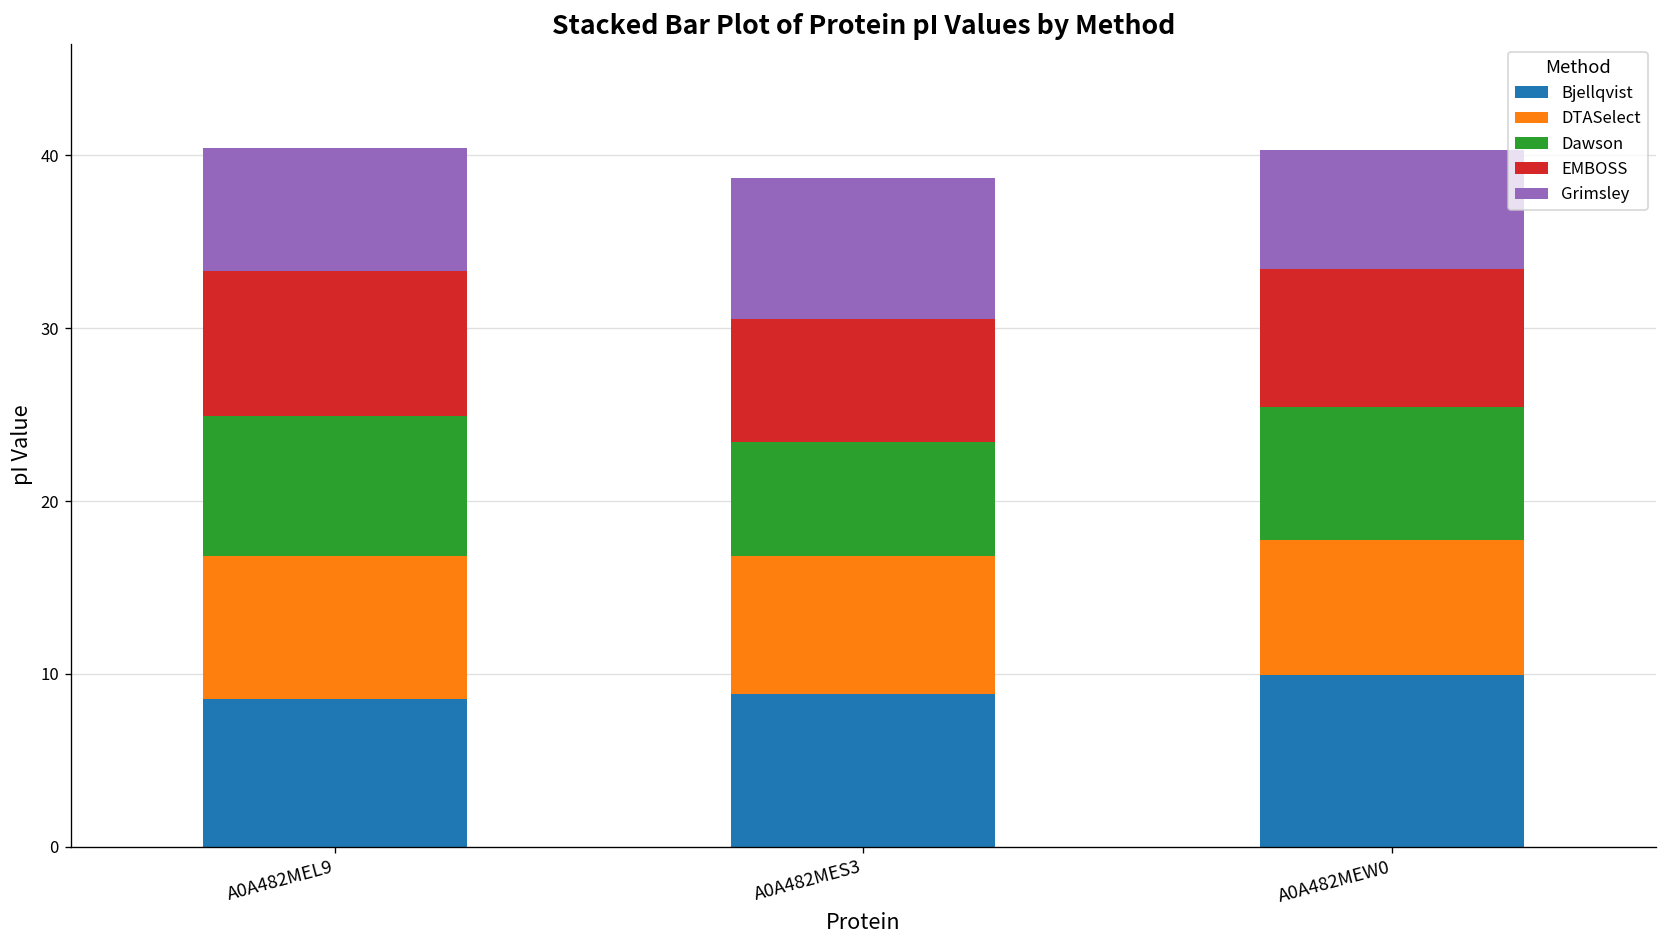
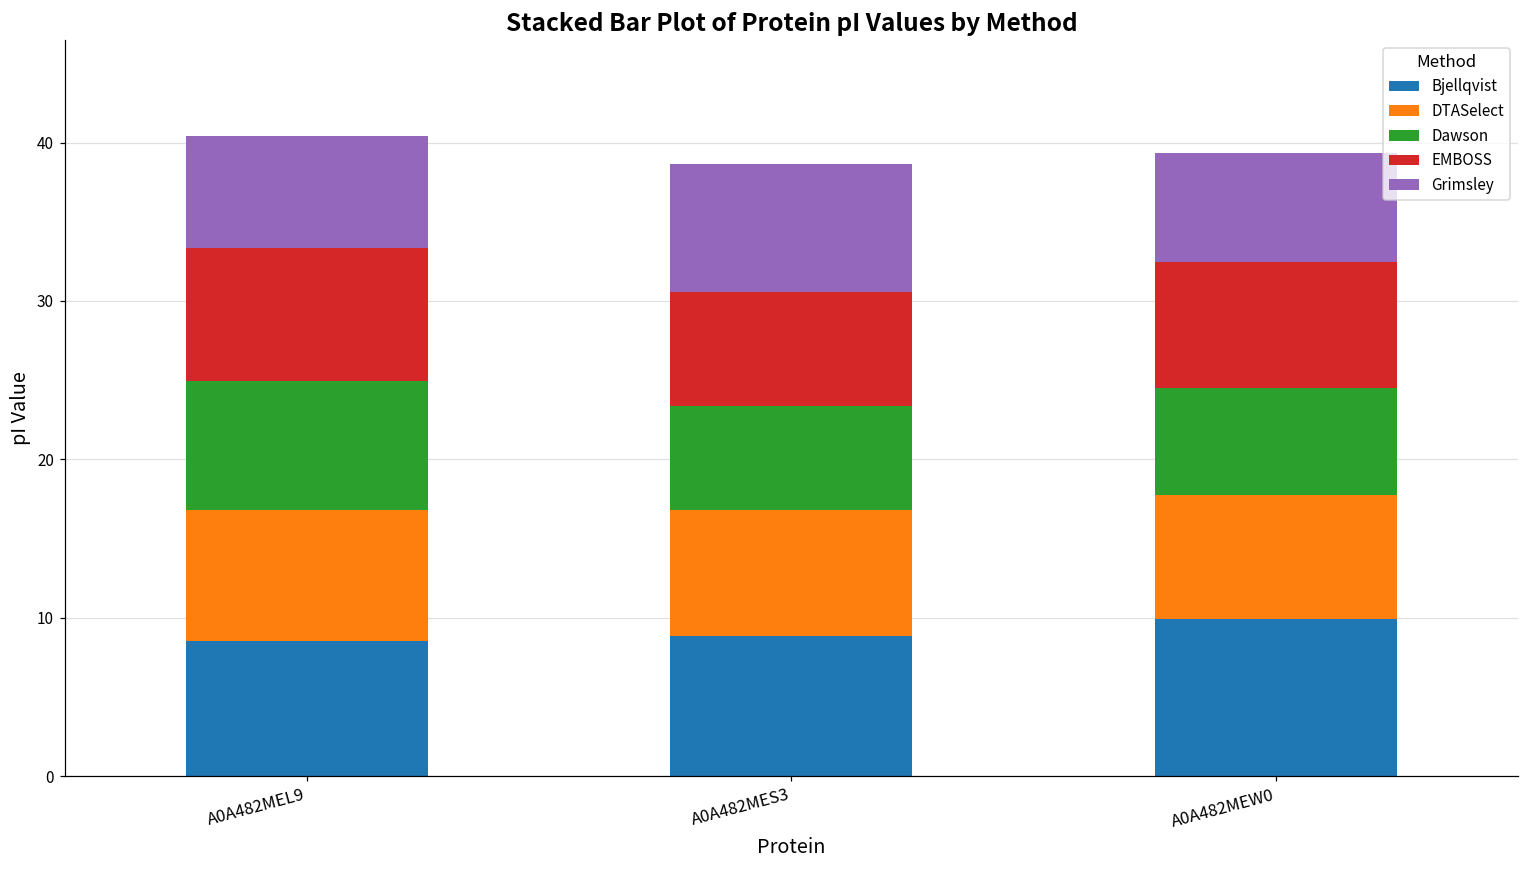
Dawson, A0A482MEW0: 7.7 -> 6.7
